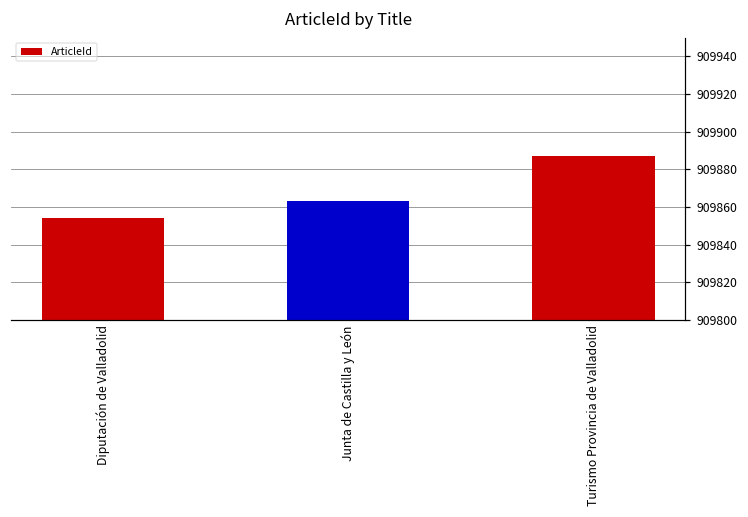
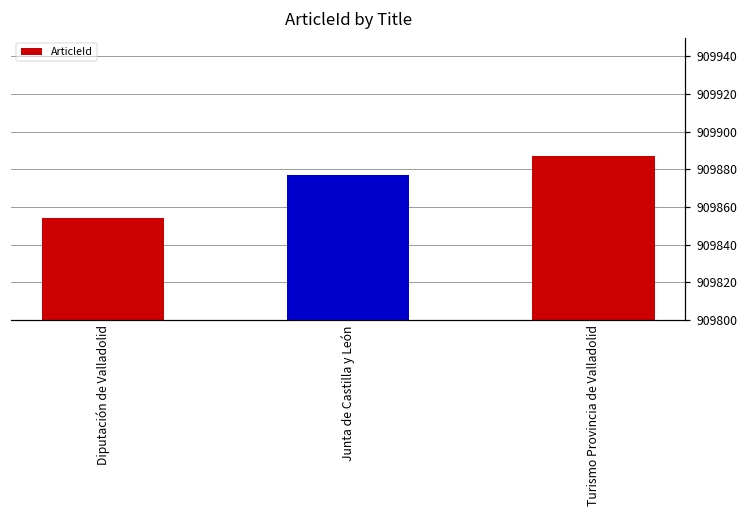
Junta de Castilla y León: 909863 -> 909877
